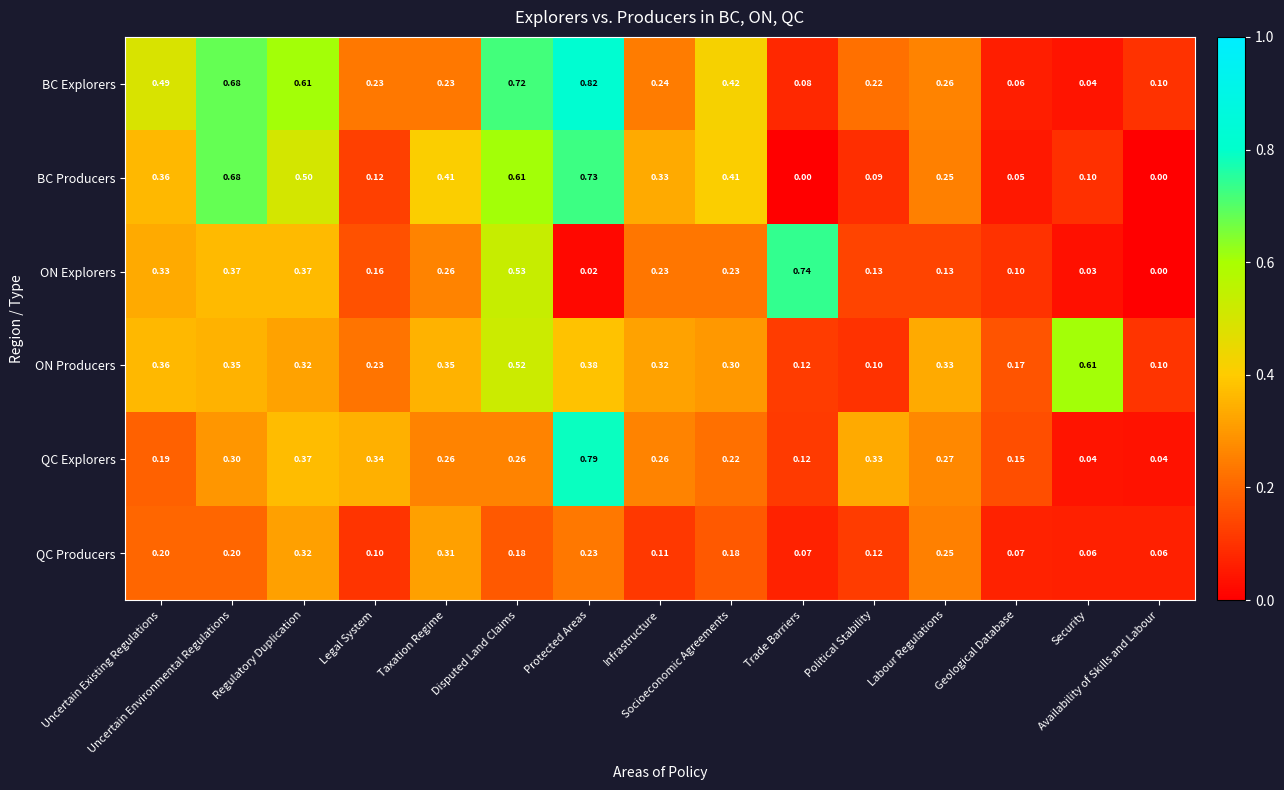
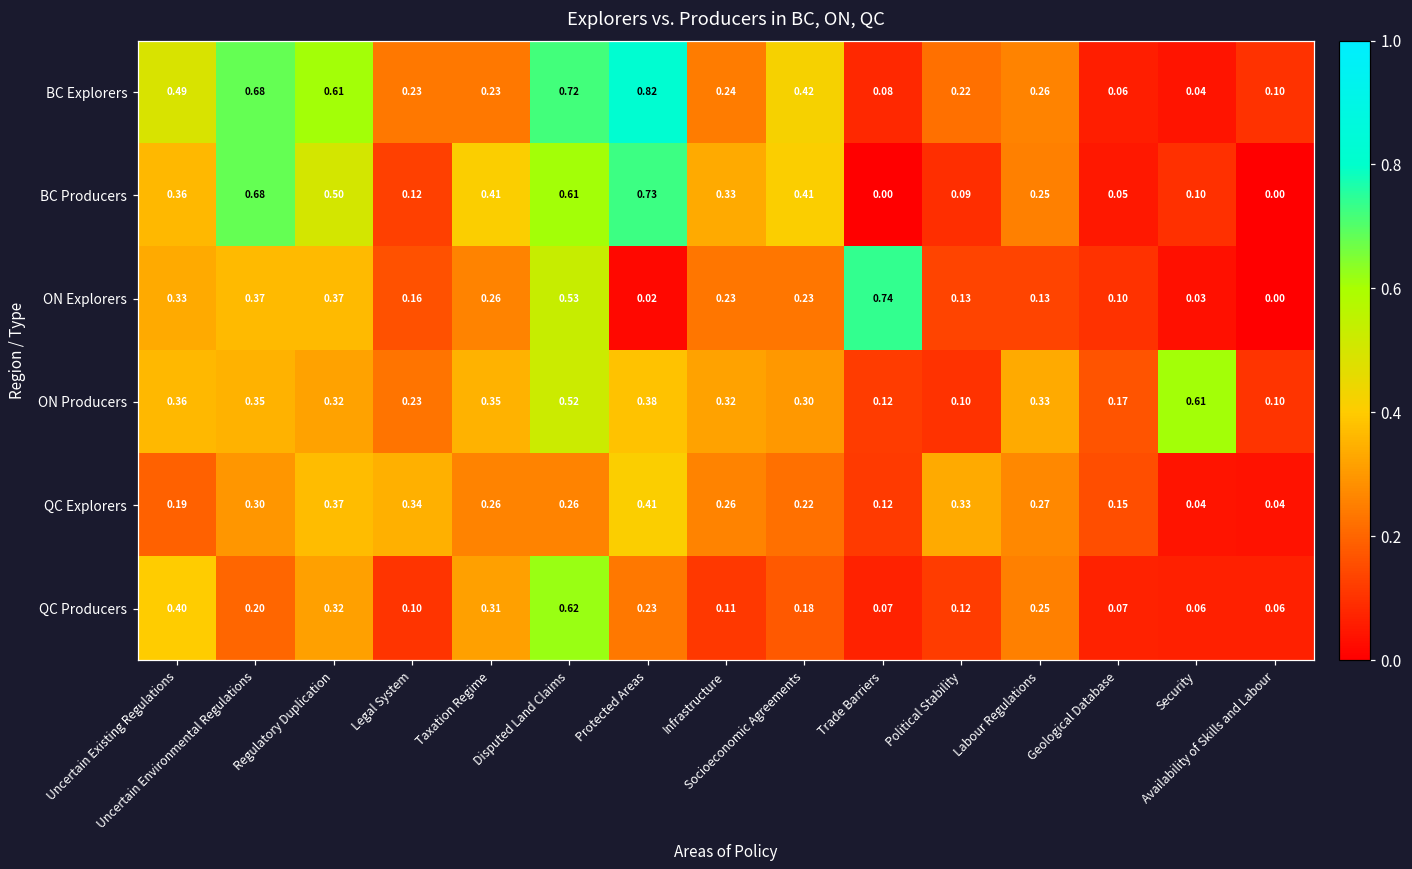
QC Explorers, Protected Areas: 0.79 -> 0.41
QC Producers, Uncertain Existing Regulations: 0.20 -> 0.40
QC Producers, Disputed Land Claims: 0.18 -> 0.62
